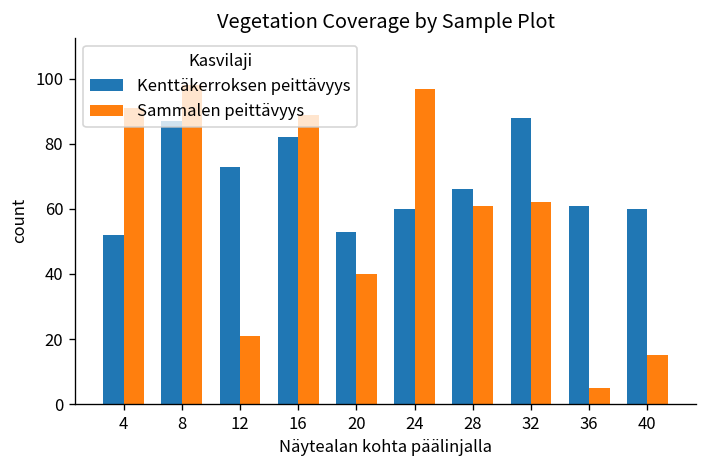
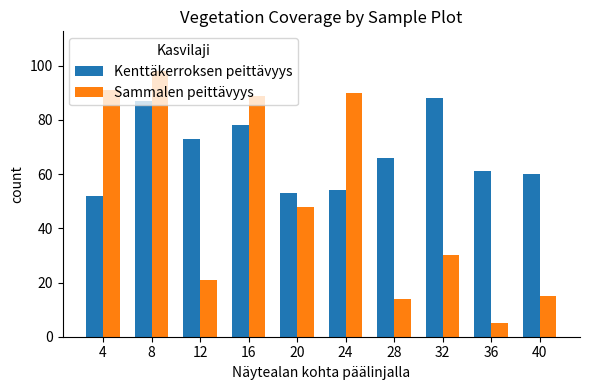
Kenttäkerroksen peittävyys, 16: 82 -> 78
Sammalen peittävyys, 20: 40 -> 48
Kenttäkerroksen peittävyys, 24: 60 -> 54
Sammalen peittävyys, 24: 97 -> 90
Sammalen peittävyys, 28: 61 -> 14
Sammalen peittävyys, 32: 62 -> 30
